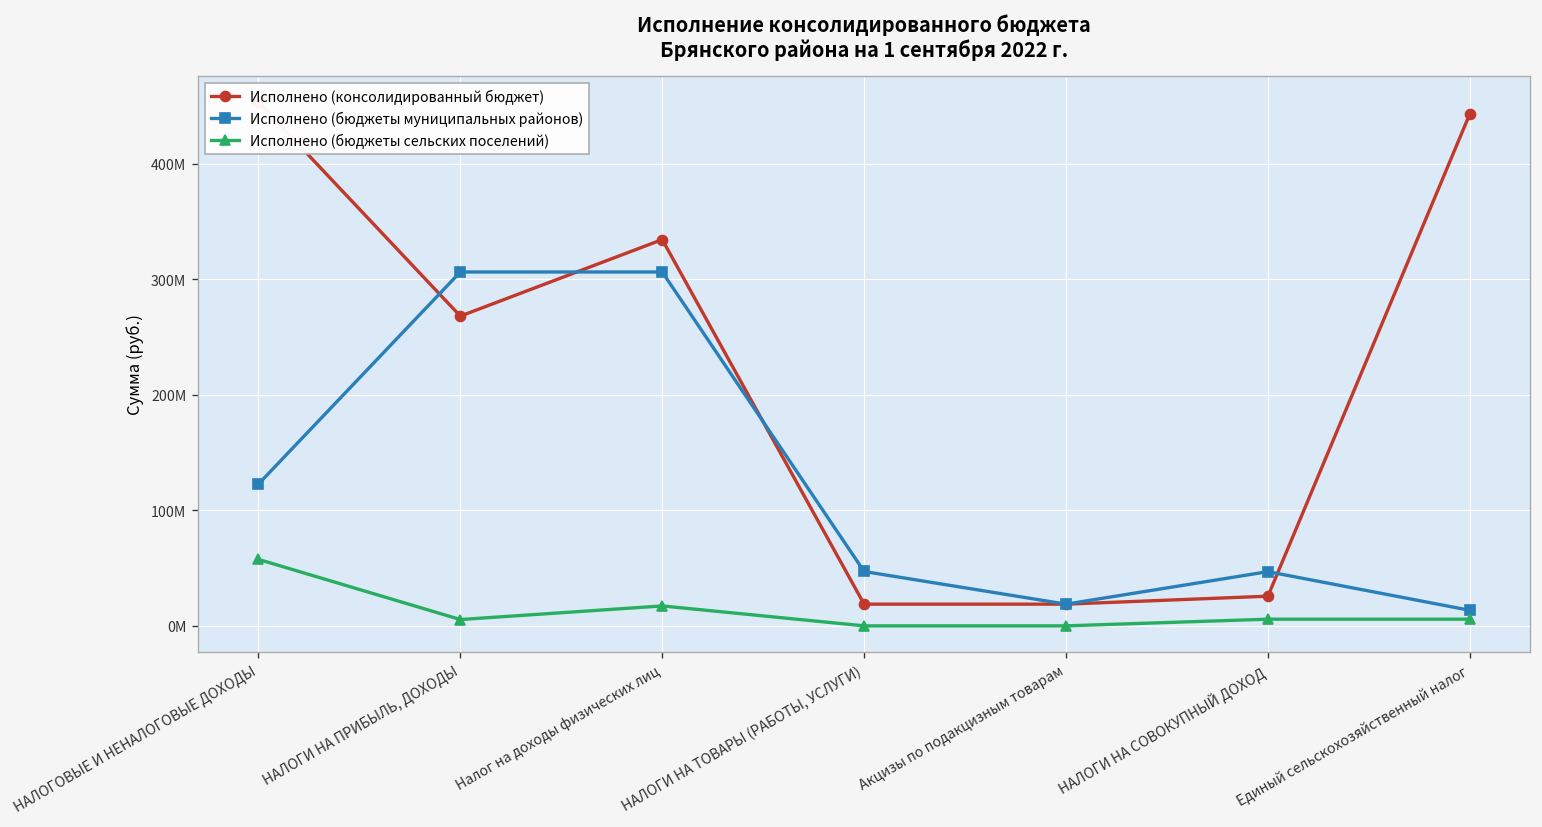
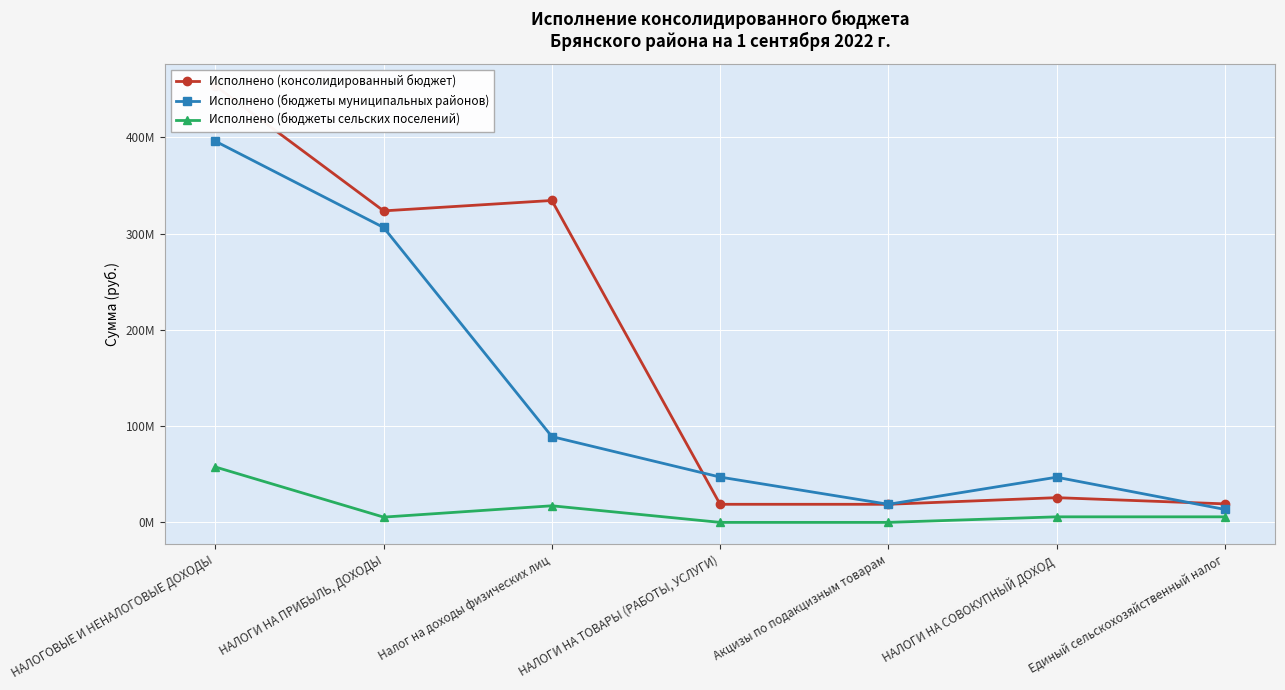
Исполнено (бюджеты муниципальных районов), НАЛОГОВЫЕ И НЕНАЛОГОВЫЕ ДОХОДЫ: 120000000 -> 400000000
Исполнено (консолидированный бюджет), НАЛОГИ НА ПРИБЫЛЬ, ДОХОДЫ: 270000000 -> 320000000
Исполнено (бюджеты муниципальных районов), Налог на доходы физических лиц: 310000000 -> 90000000
Исполнено (консолидированный бюджет), Единый сельскохозяйственный налог: 440000000 -> 20000000
